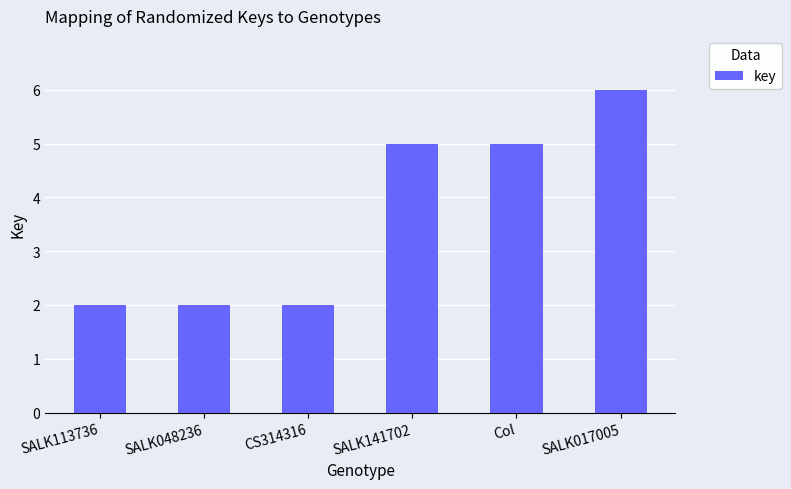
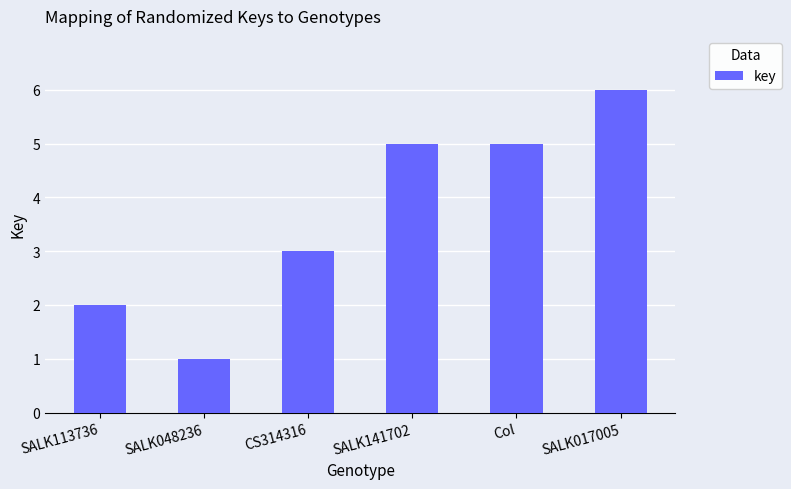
SALK048236: 2 -> 1
CS314316: 2 -> 3
